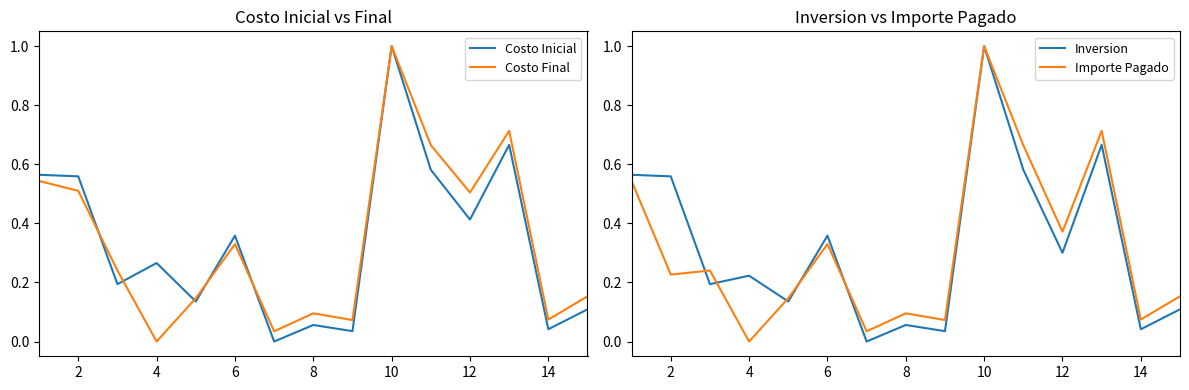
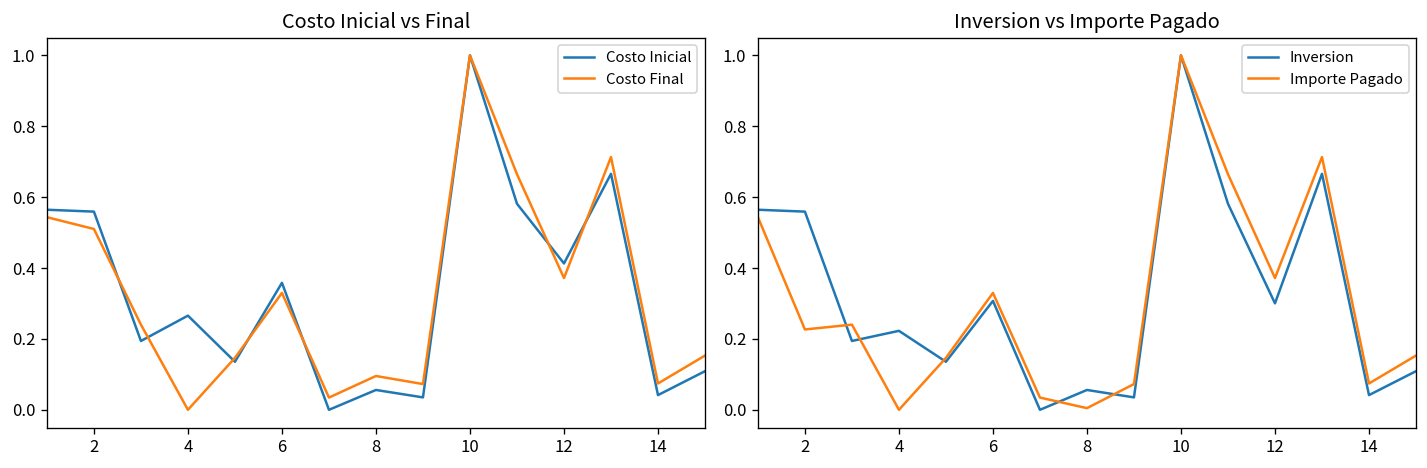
Costo Inicial vs Final, Costo Final, 12: 0.50 -> 0.37
Inversion vs Importe Pagado, Inversion, 6: 0.36 -> 0.31
Inversion vs Importe Pagado, Importe Pagado, 8: 0.10 -> 0.00
